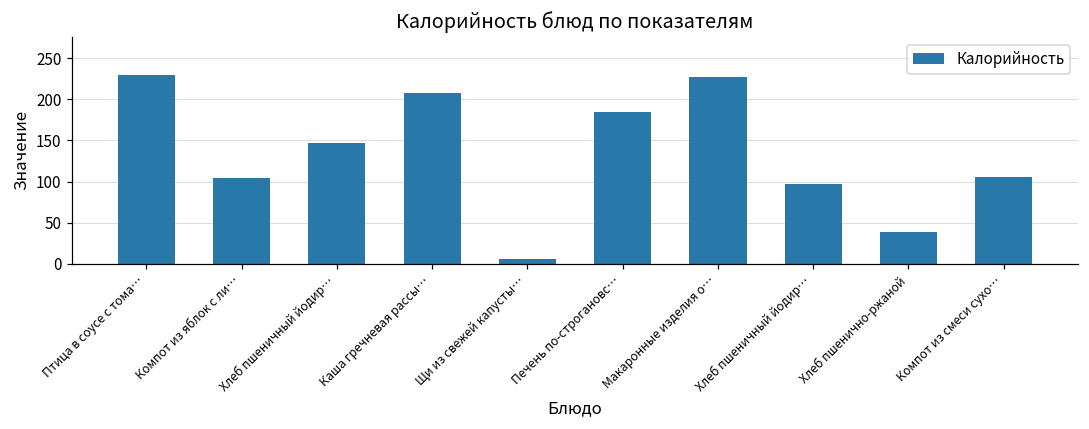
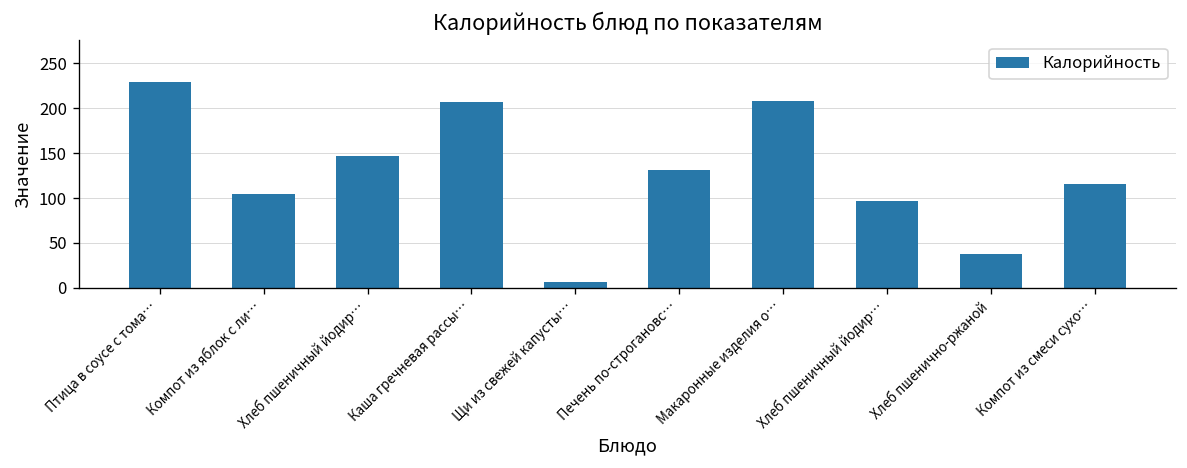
Печень по-строгановс…: 190 -> 130
Макаронные изделия о…: 230 -> 210
Компот из смеси сухо…: 110 -> 120
